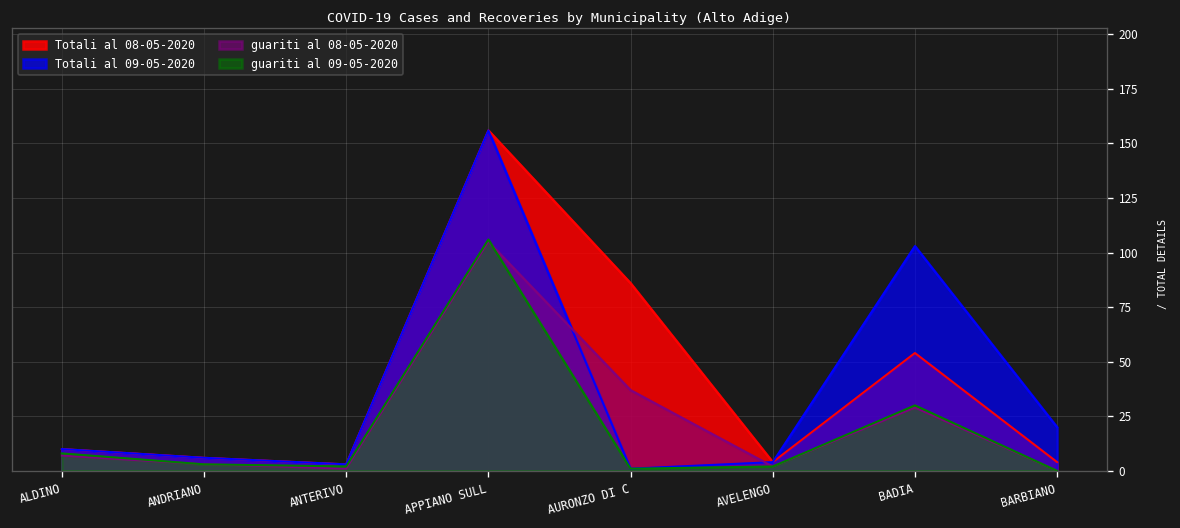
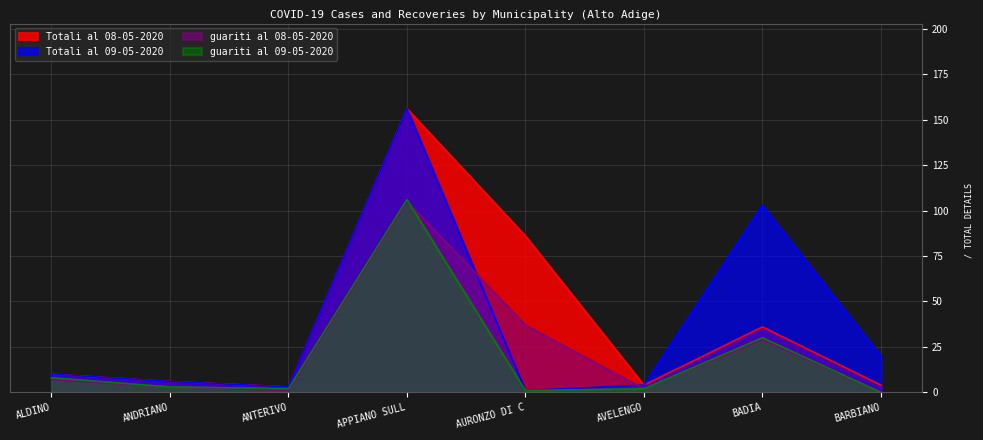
Totali al 08-05-2020, BADIA: 54 -> 36
